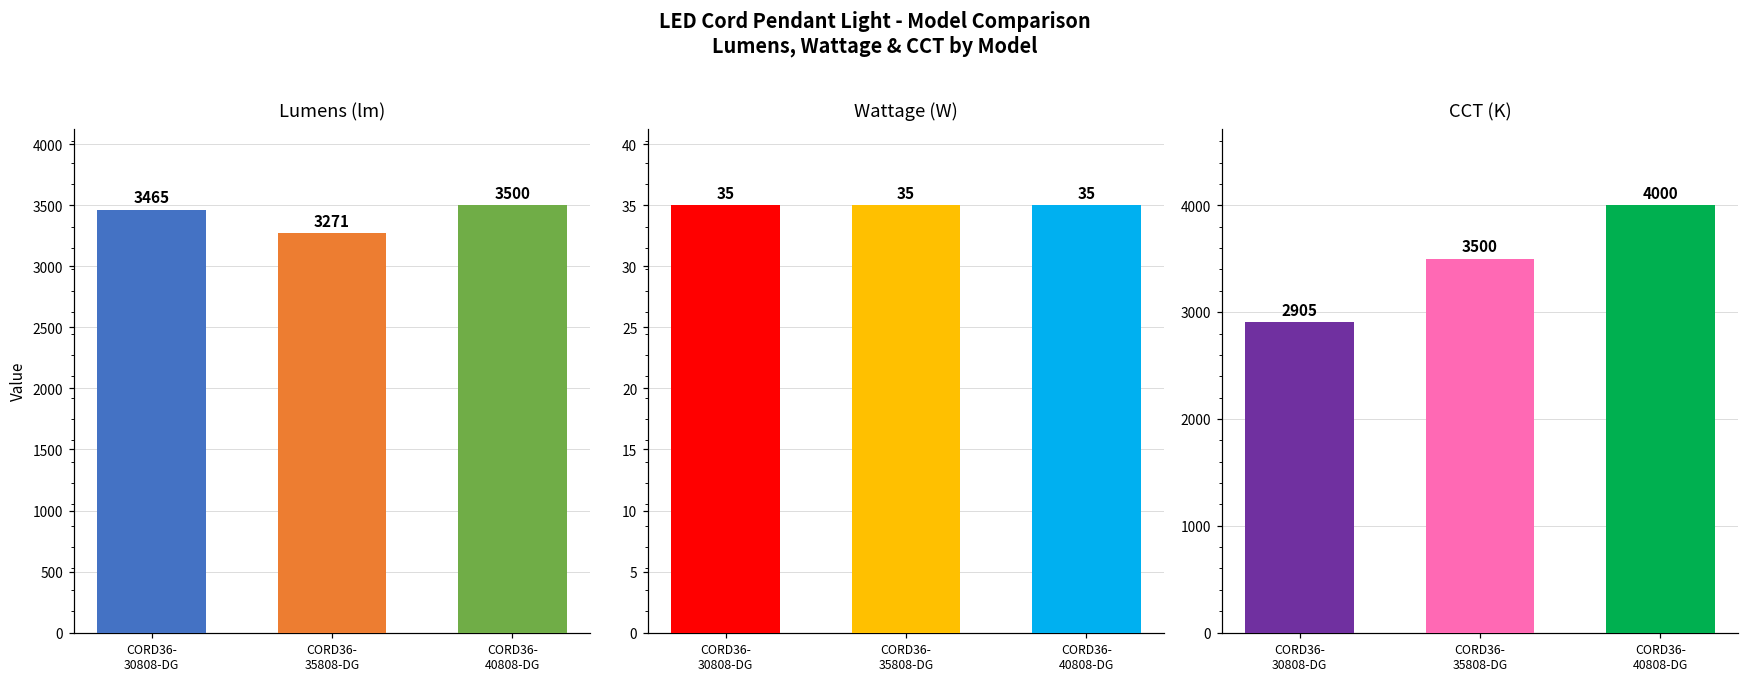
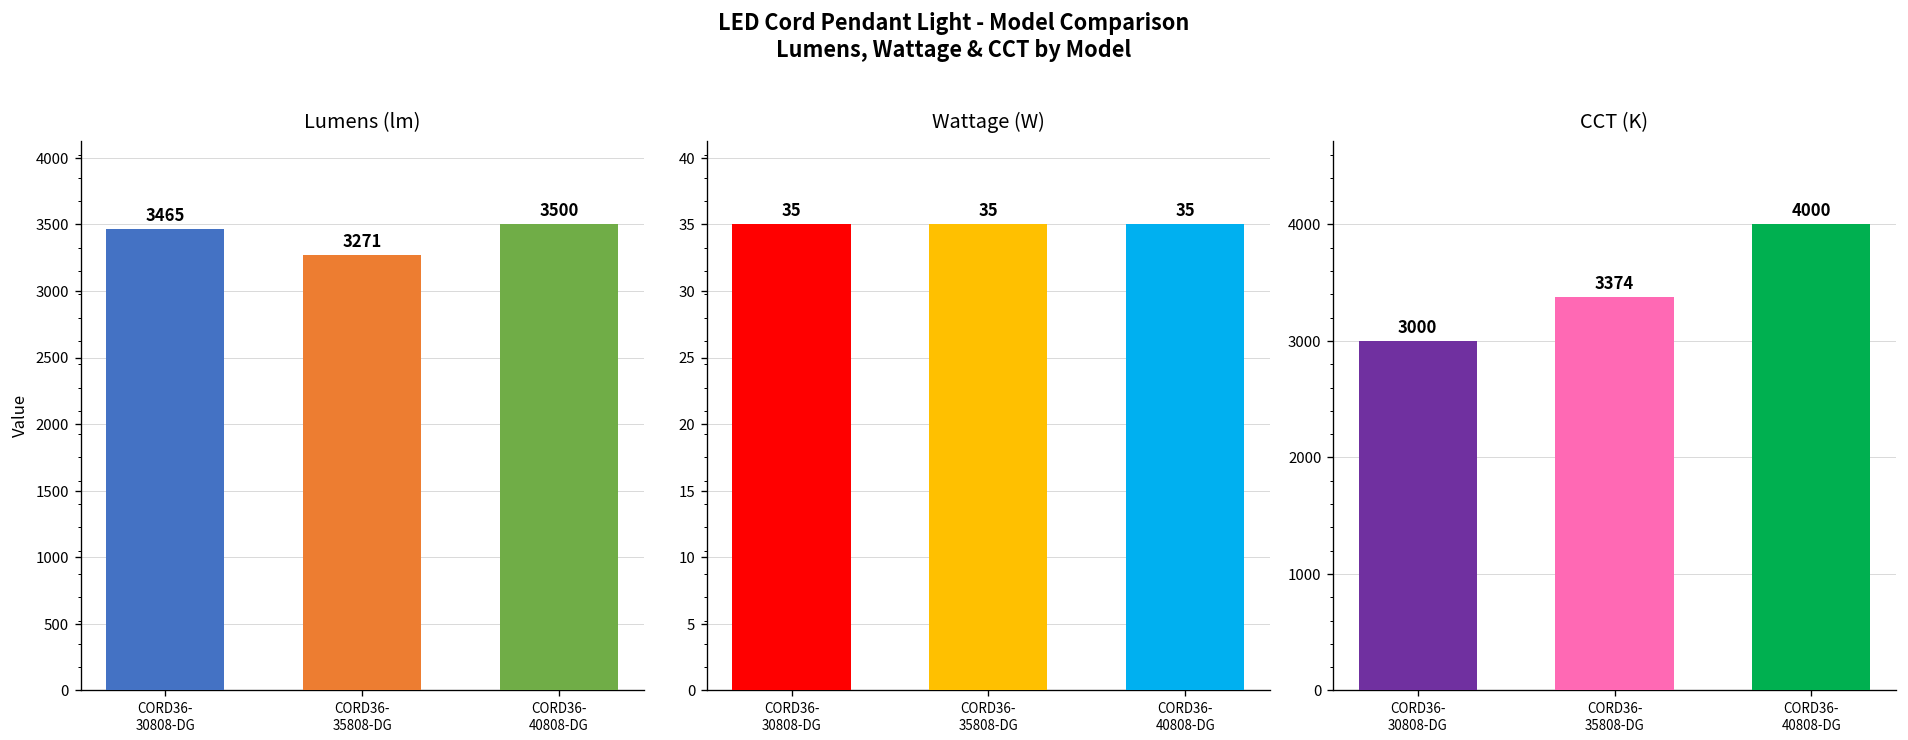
CCT (K), CORD36- 30808-DG: 2905 -> 3000
CCT (K), CORD36- 35808-DG: 3500 -> 3374
